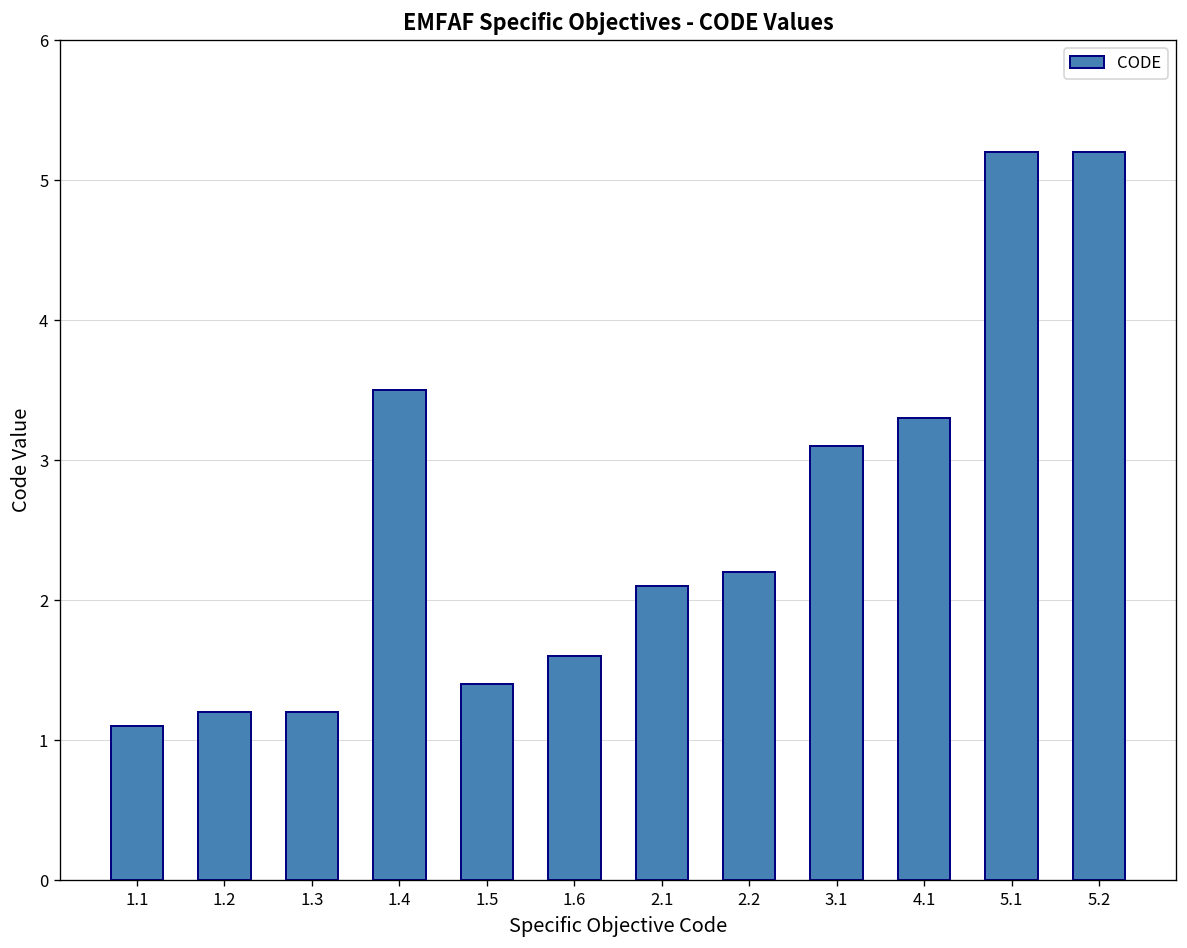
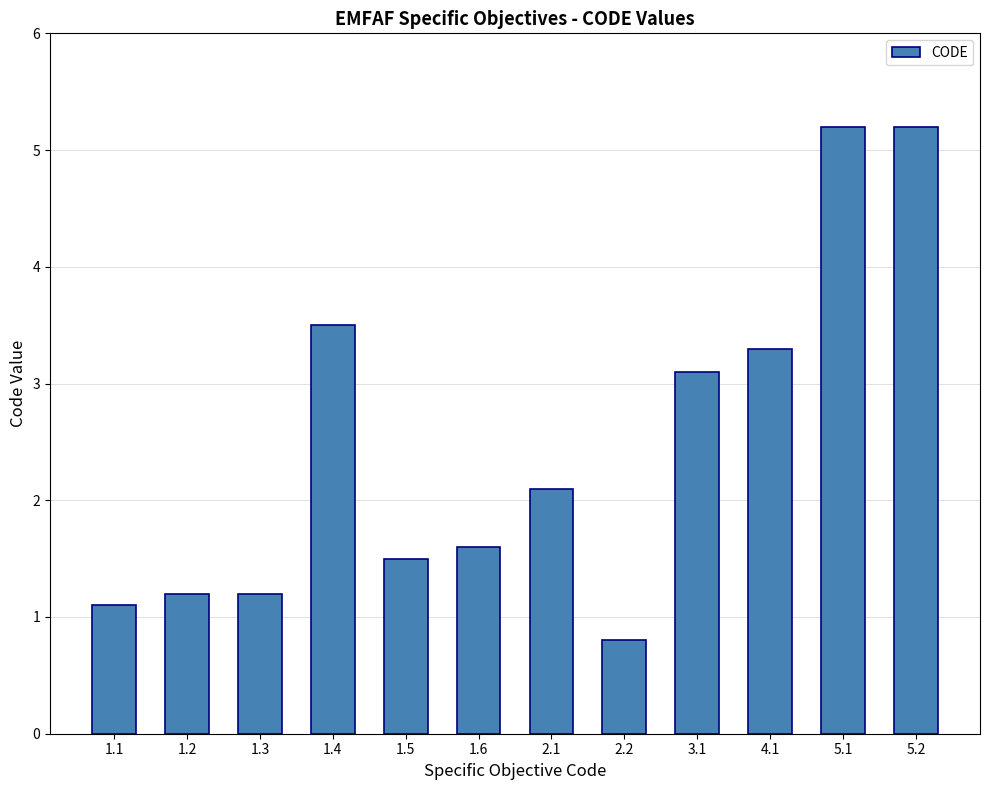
1.5: 1.4 -> 1.5
2.2: 2.2 -> 0.8
